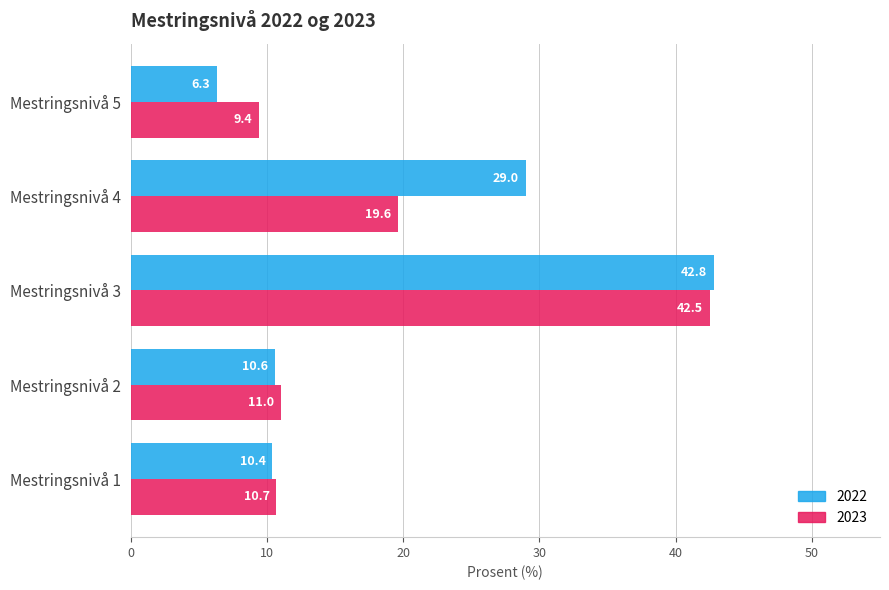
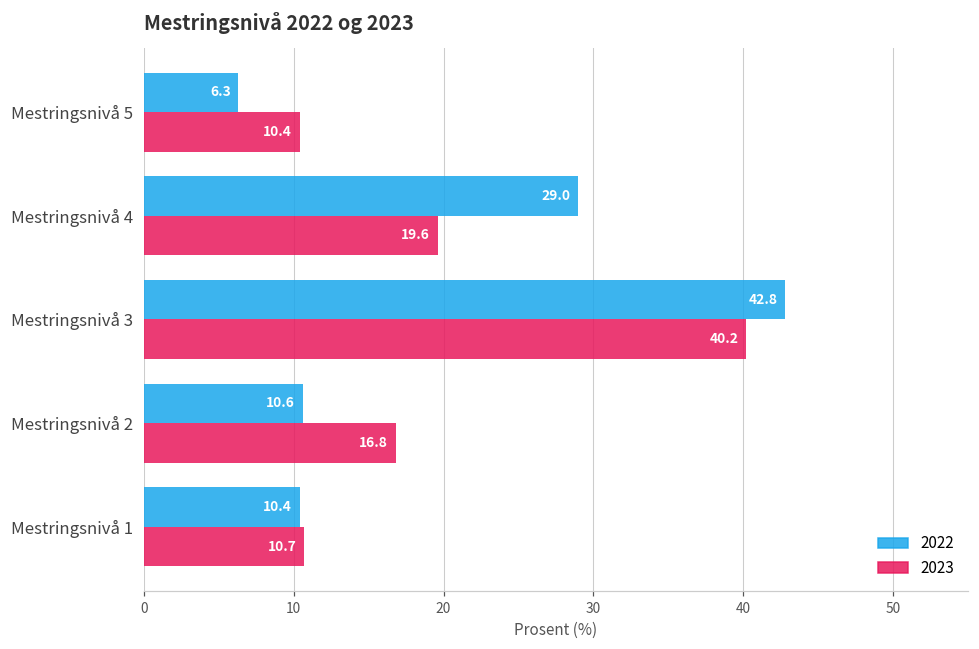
2023, Mestringsnivå 5: 9.4 -> 10.4
2023, Mestringsnivå 3: 42.5 -> 40.2
2023, Mestringsnivå 2: 11.0 -> 16.8
